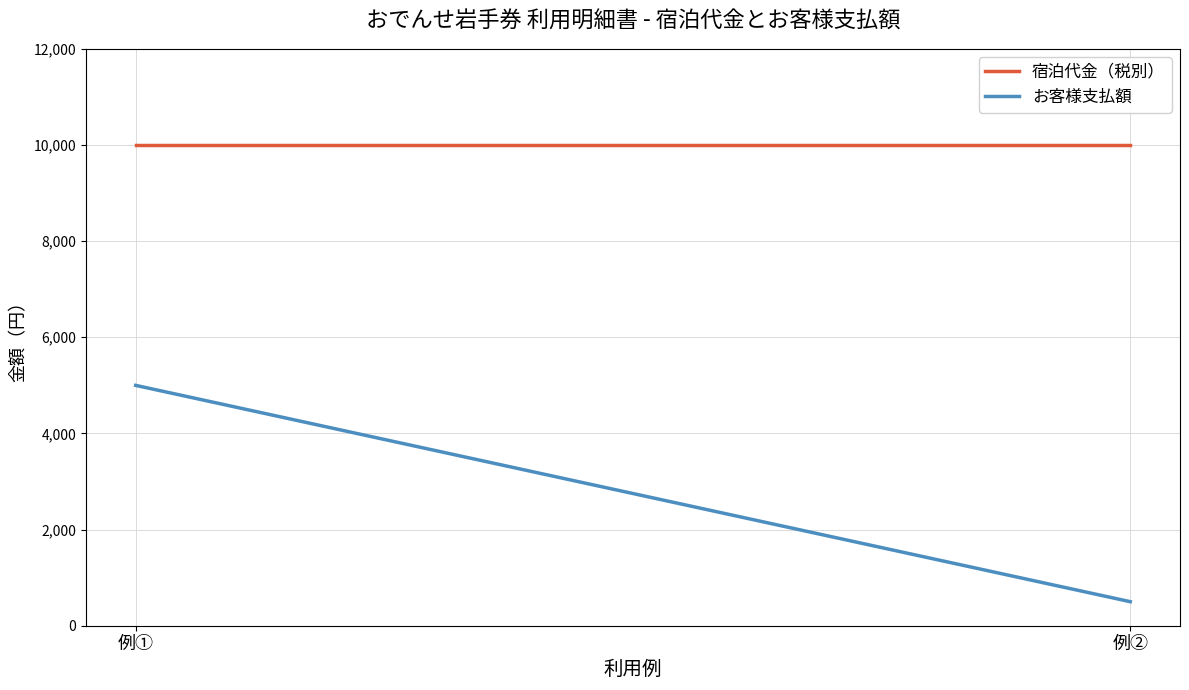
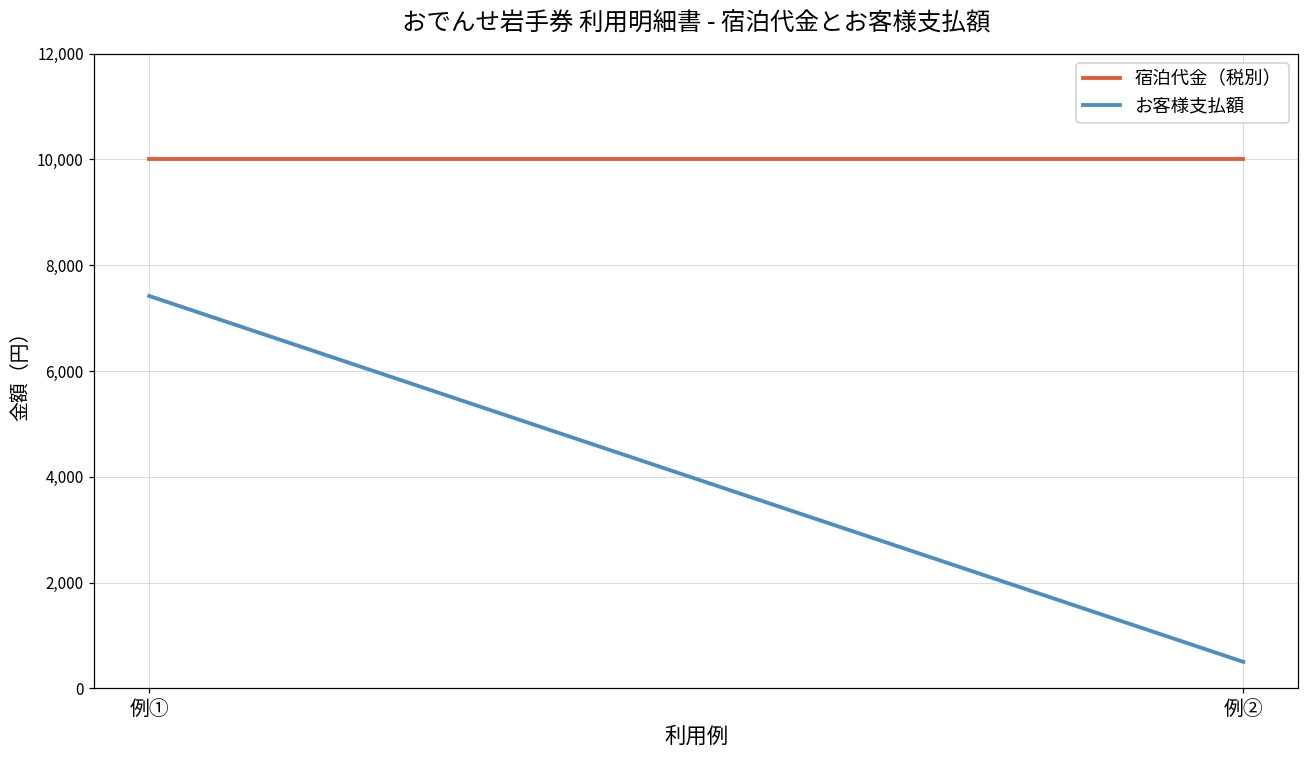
お客様支払額, 例①: 5,000 -> 7,400
